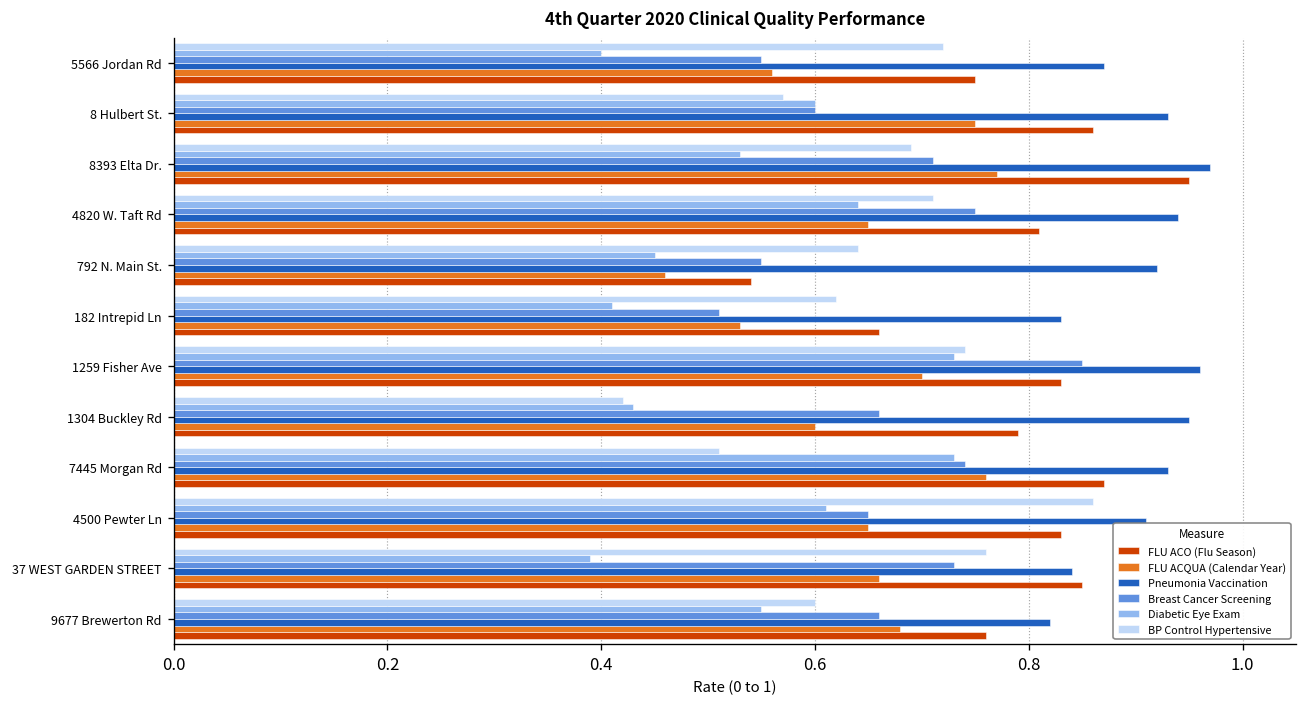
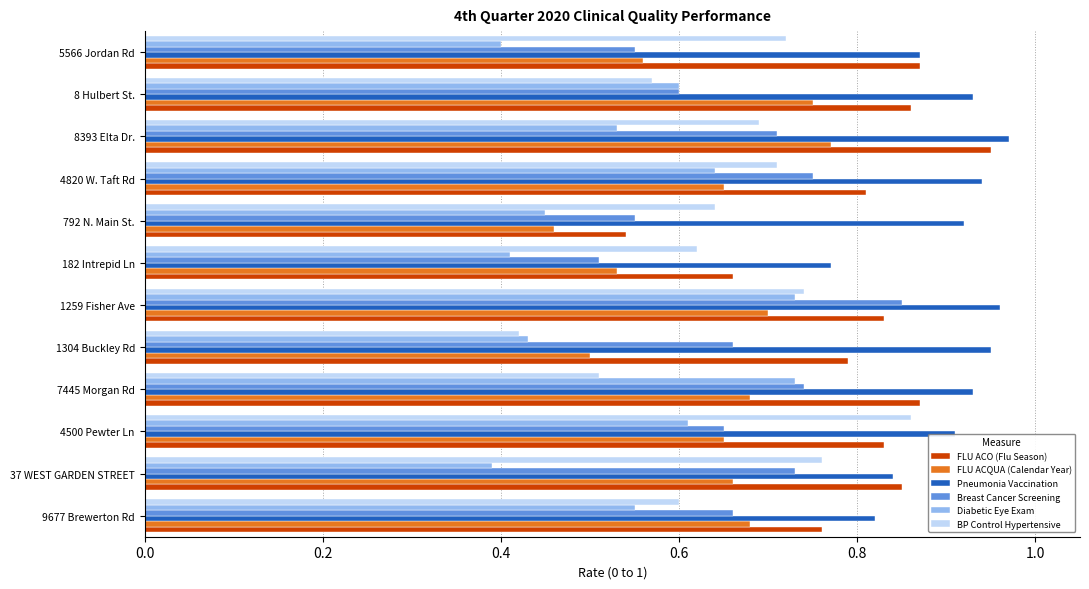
FLU ACO (Flu Season), 5566 Jordan Rd: 0.75 -> 0.87
Pneumonia Vaccination, 182 Intrepid Ln: 0.83 -> 0.77
FLU ACQUA (Calendar Year), 1304 Buckley Rd: 0.6 -> 0.5
FLU ACQUA (Calendar Year), 7445 Morgan Rd: 0.76 -> 0.68
